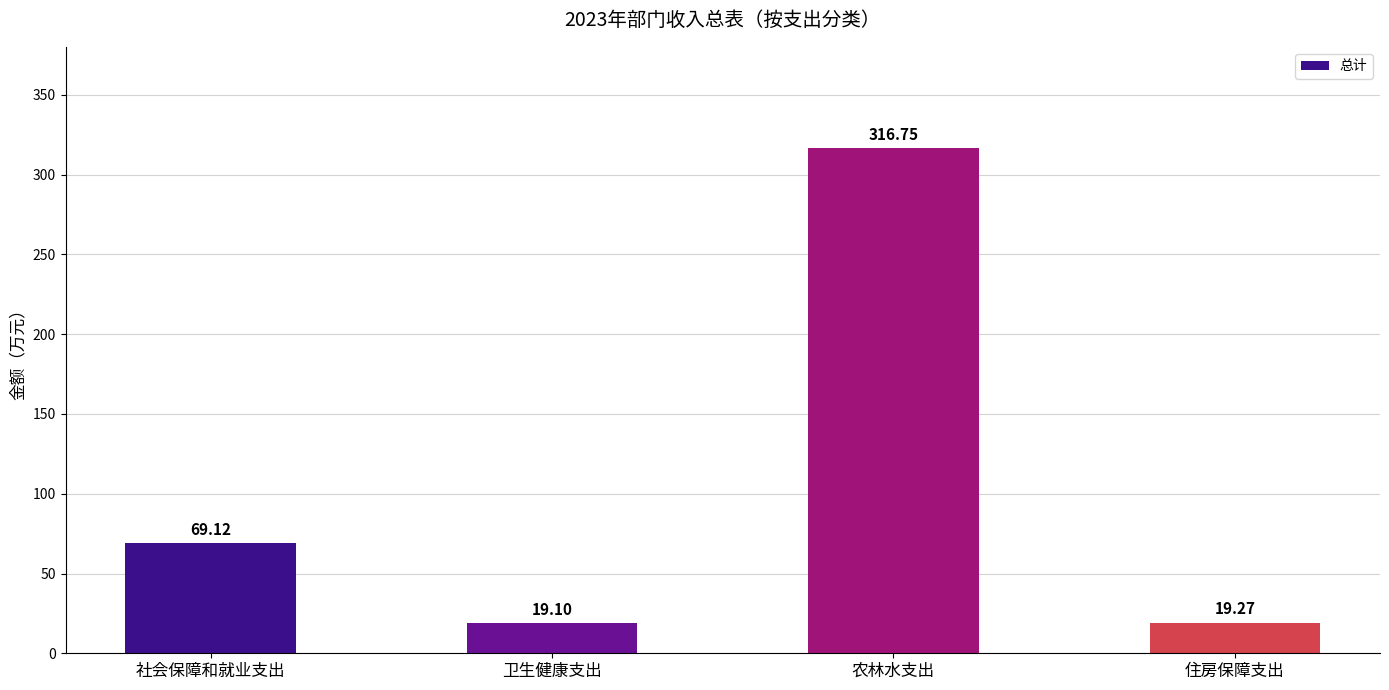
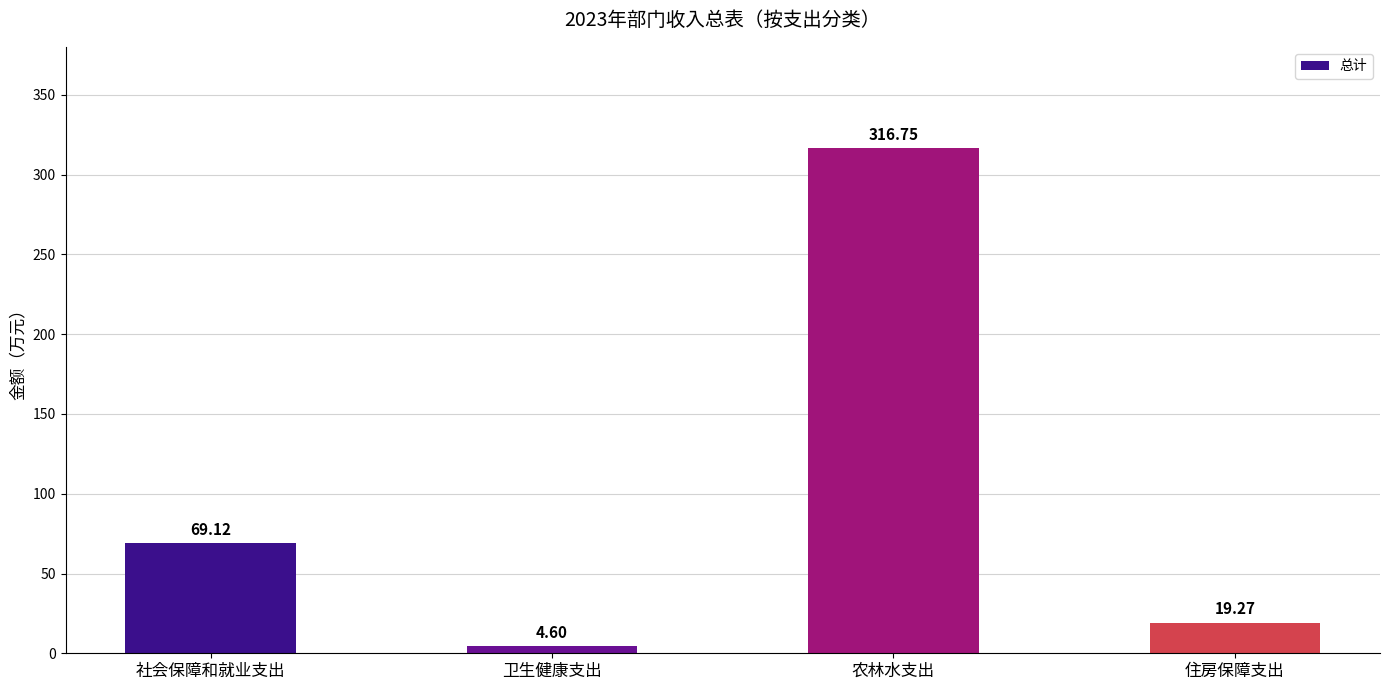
卫生健康支出: 19.10 -> 4.60
